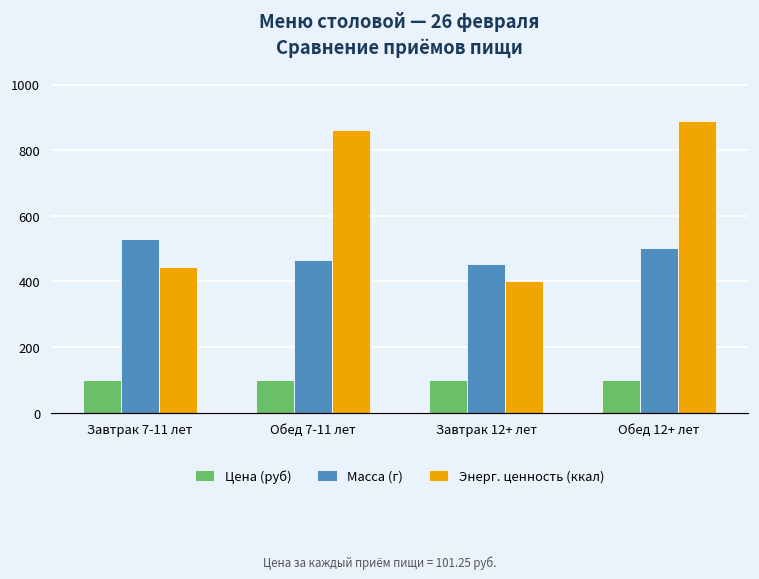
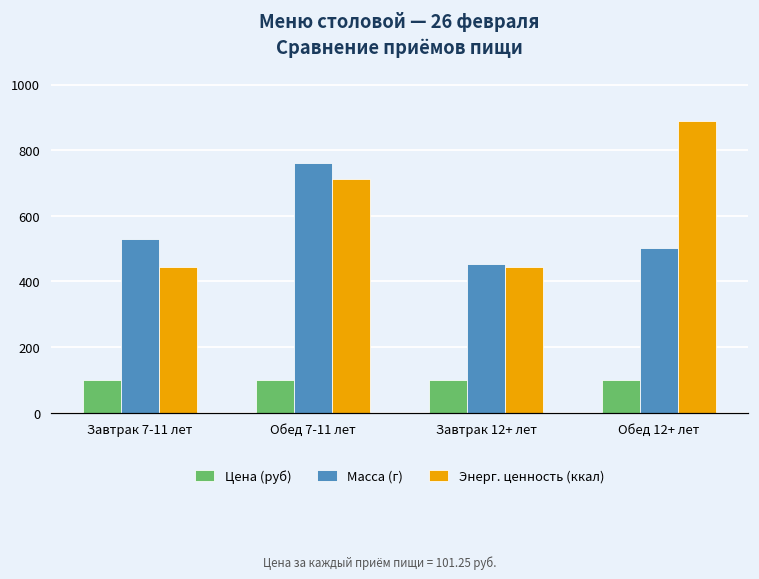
Масса (г), Обед 7-11 лет: 470 -> 760
Энерг. ценность (ккал), Обед 7-11 лет: 860 -> 710
Энерг. ценность (ккал), Завтрак 12+ лет: 400 -> 440
